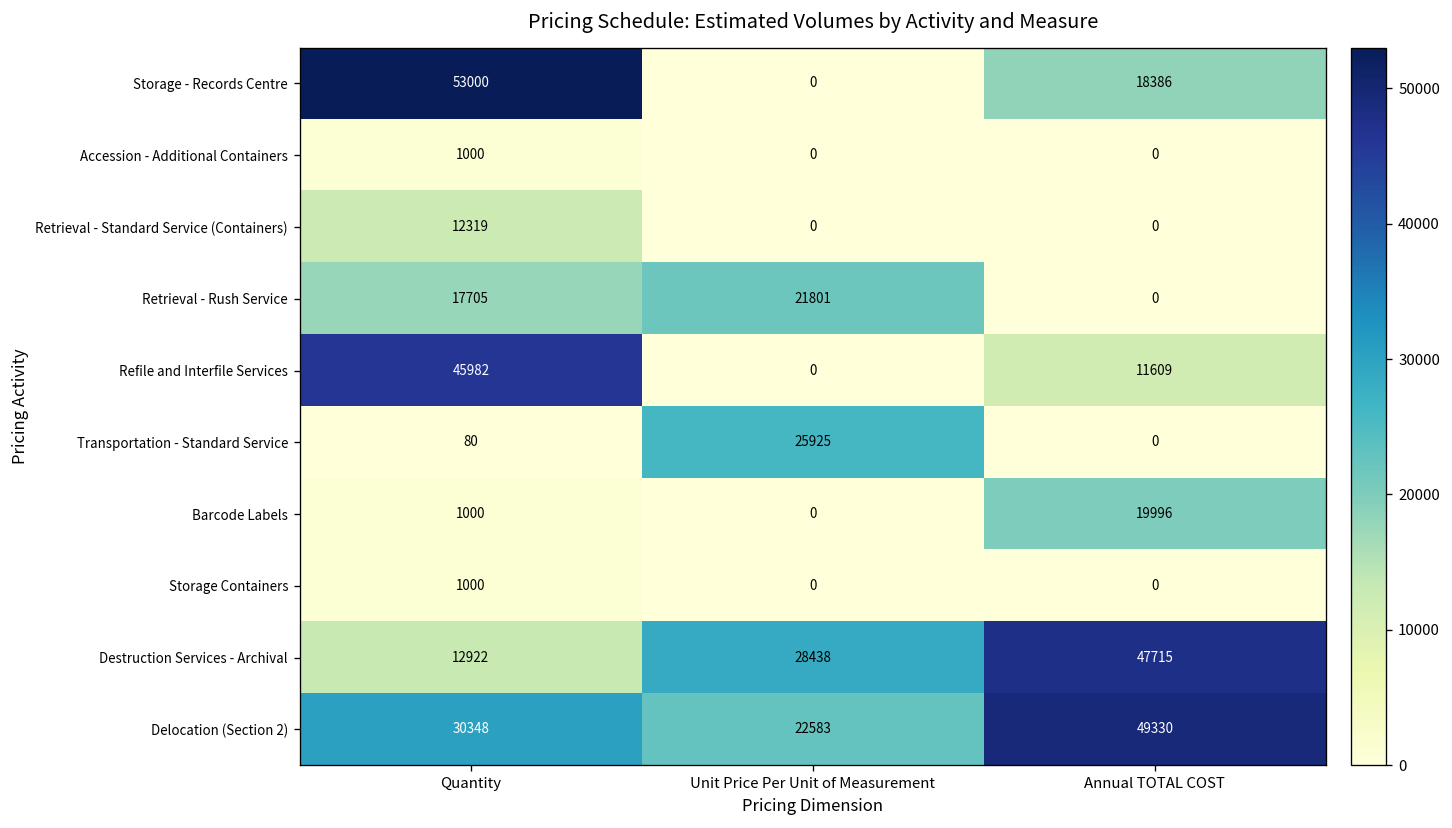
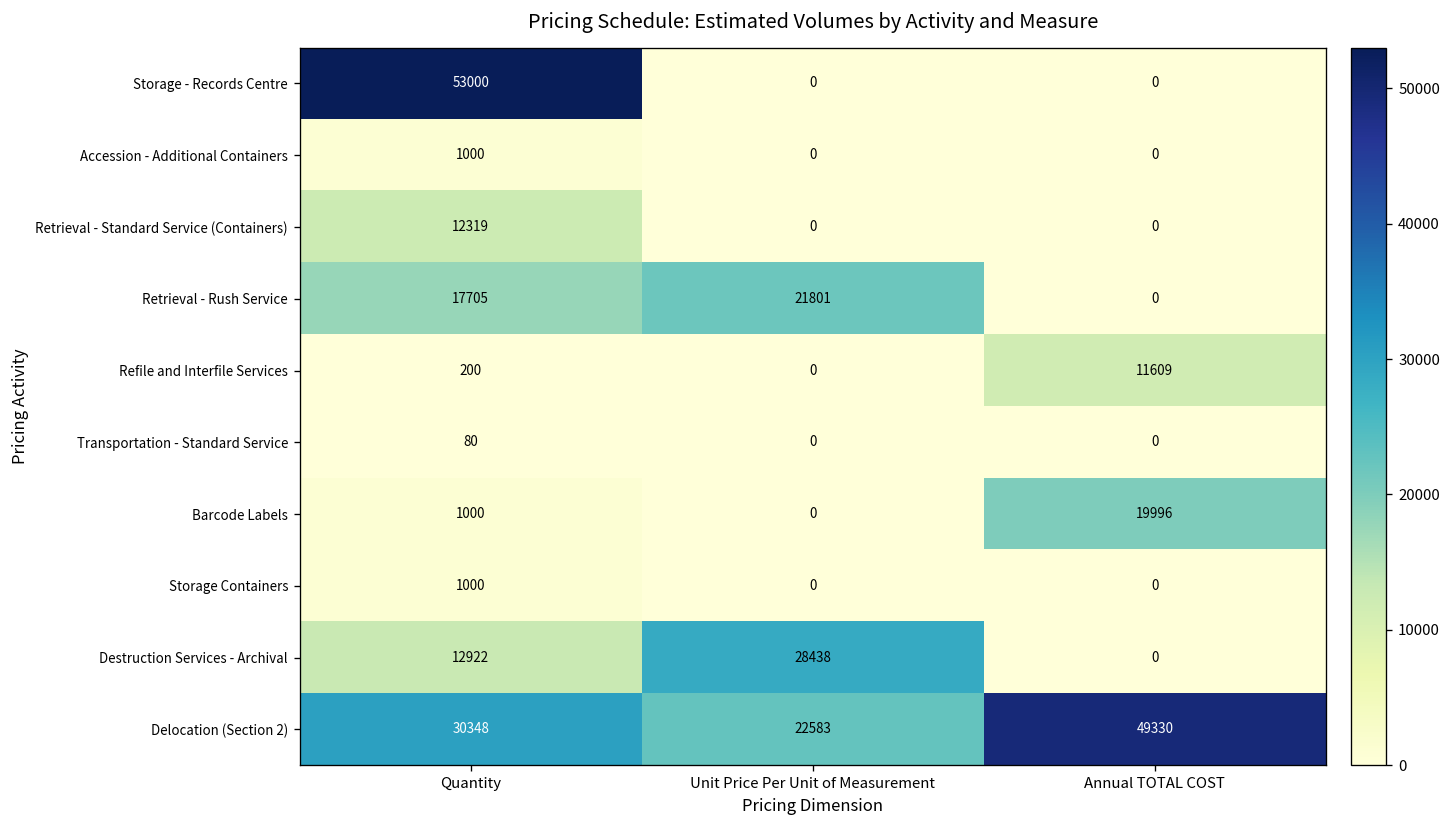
Storage - Records Centre, Annual TOTAL COST: 18386 -> 0
Refile and Interfile Services, Quantity: 45982 -> 200
Transportation - Standard Service, Unit Price Per Unit of Measurement: 25925 -> 0
Destruction Services - Archival, Annual TOTAL COST: 47715 -> 0
